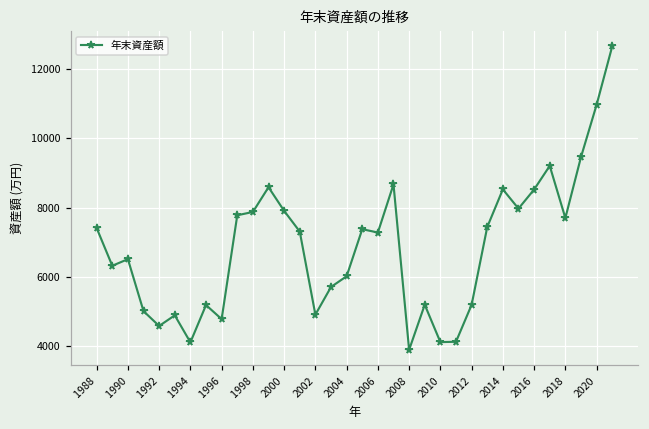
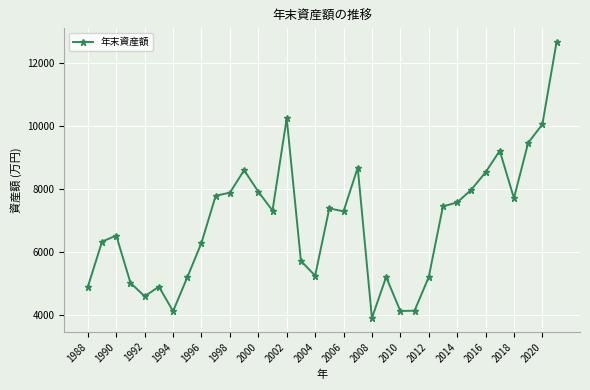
1988: 7400 -> 4900
1996: 4800 -> 6300
2002: 4900 -> 10200
2004: 6000 -> 5200
2014: 8500 -> 7600
2020: 11000 -> 10000
